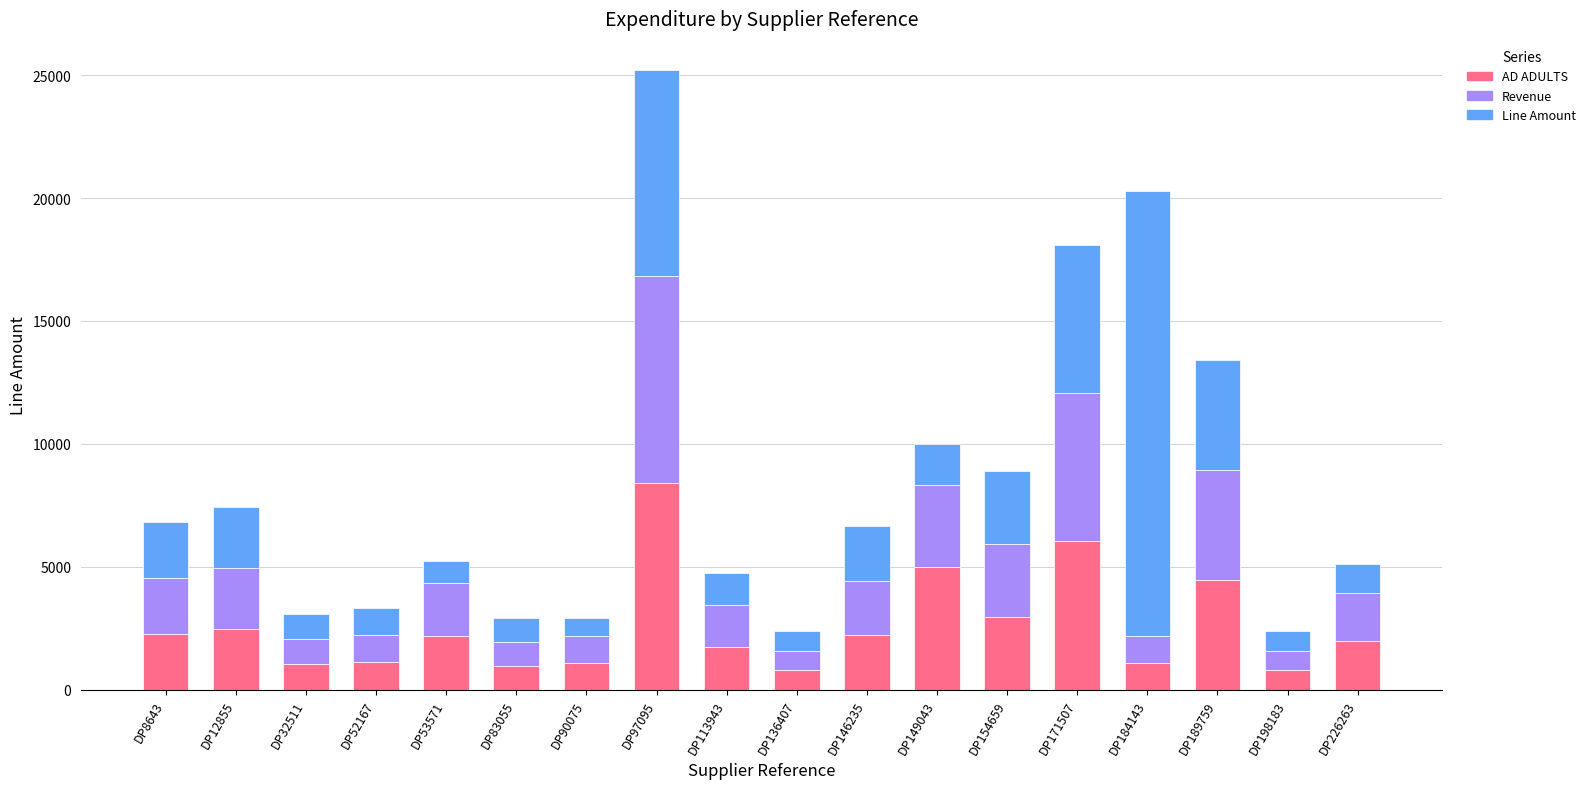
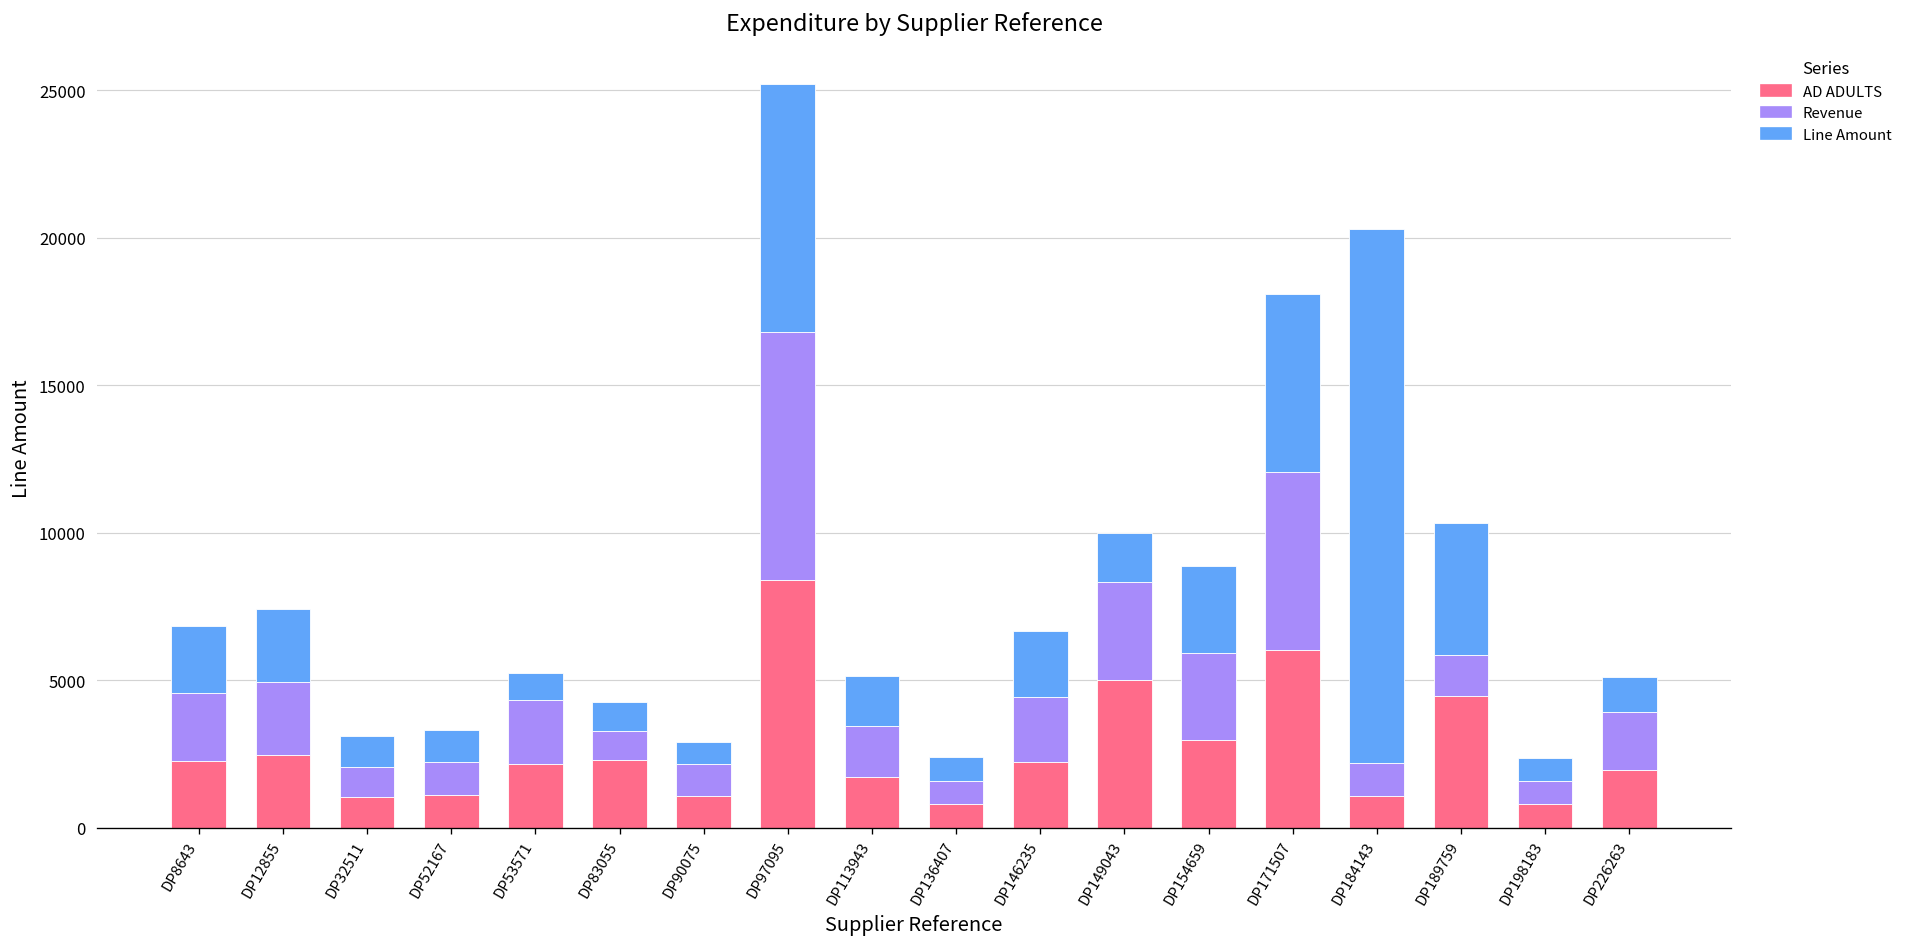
AD ADULTS, DP83055: 1000 -> 2300
Line Amount, DP113943: 1300 -> 1700
Revenue, DP189759: 4500 -> 1400
